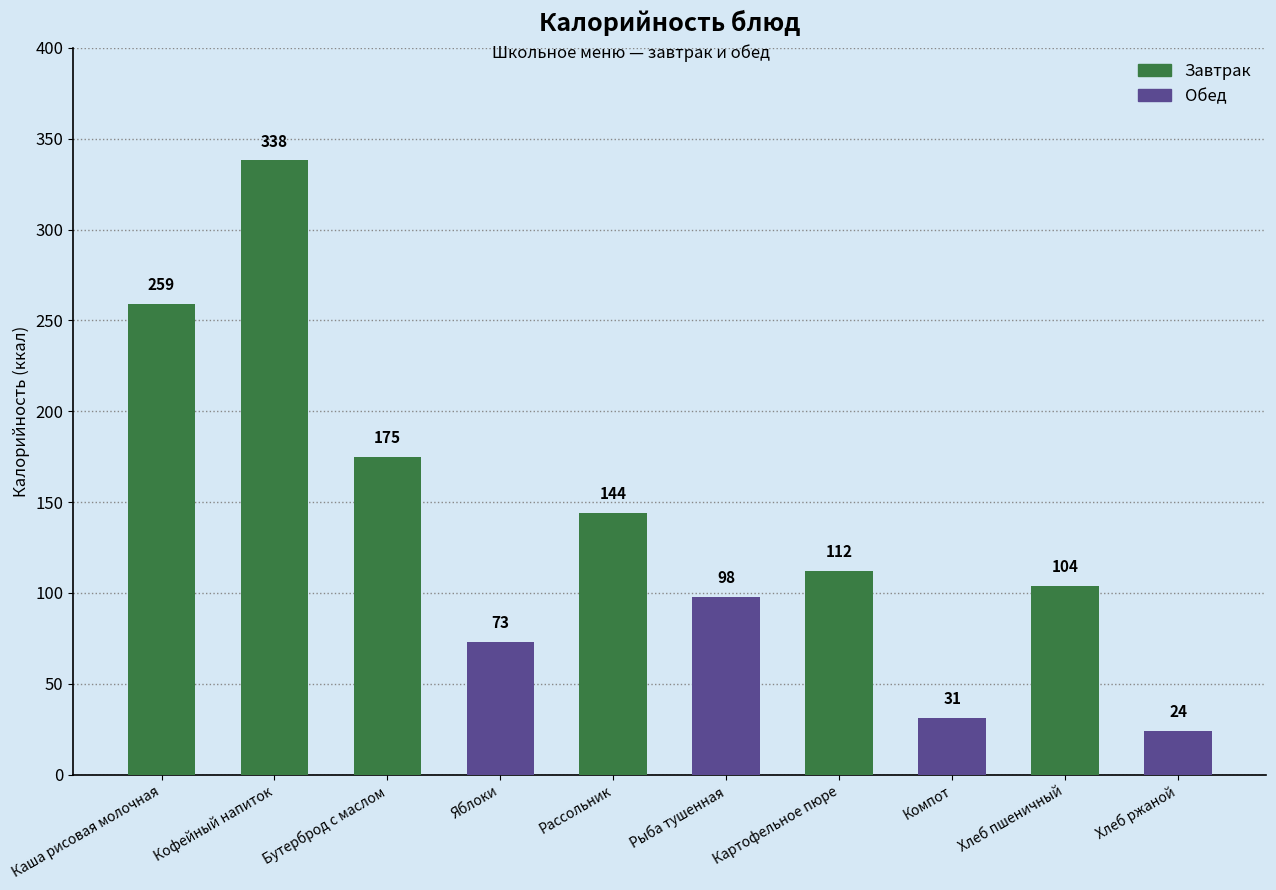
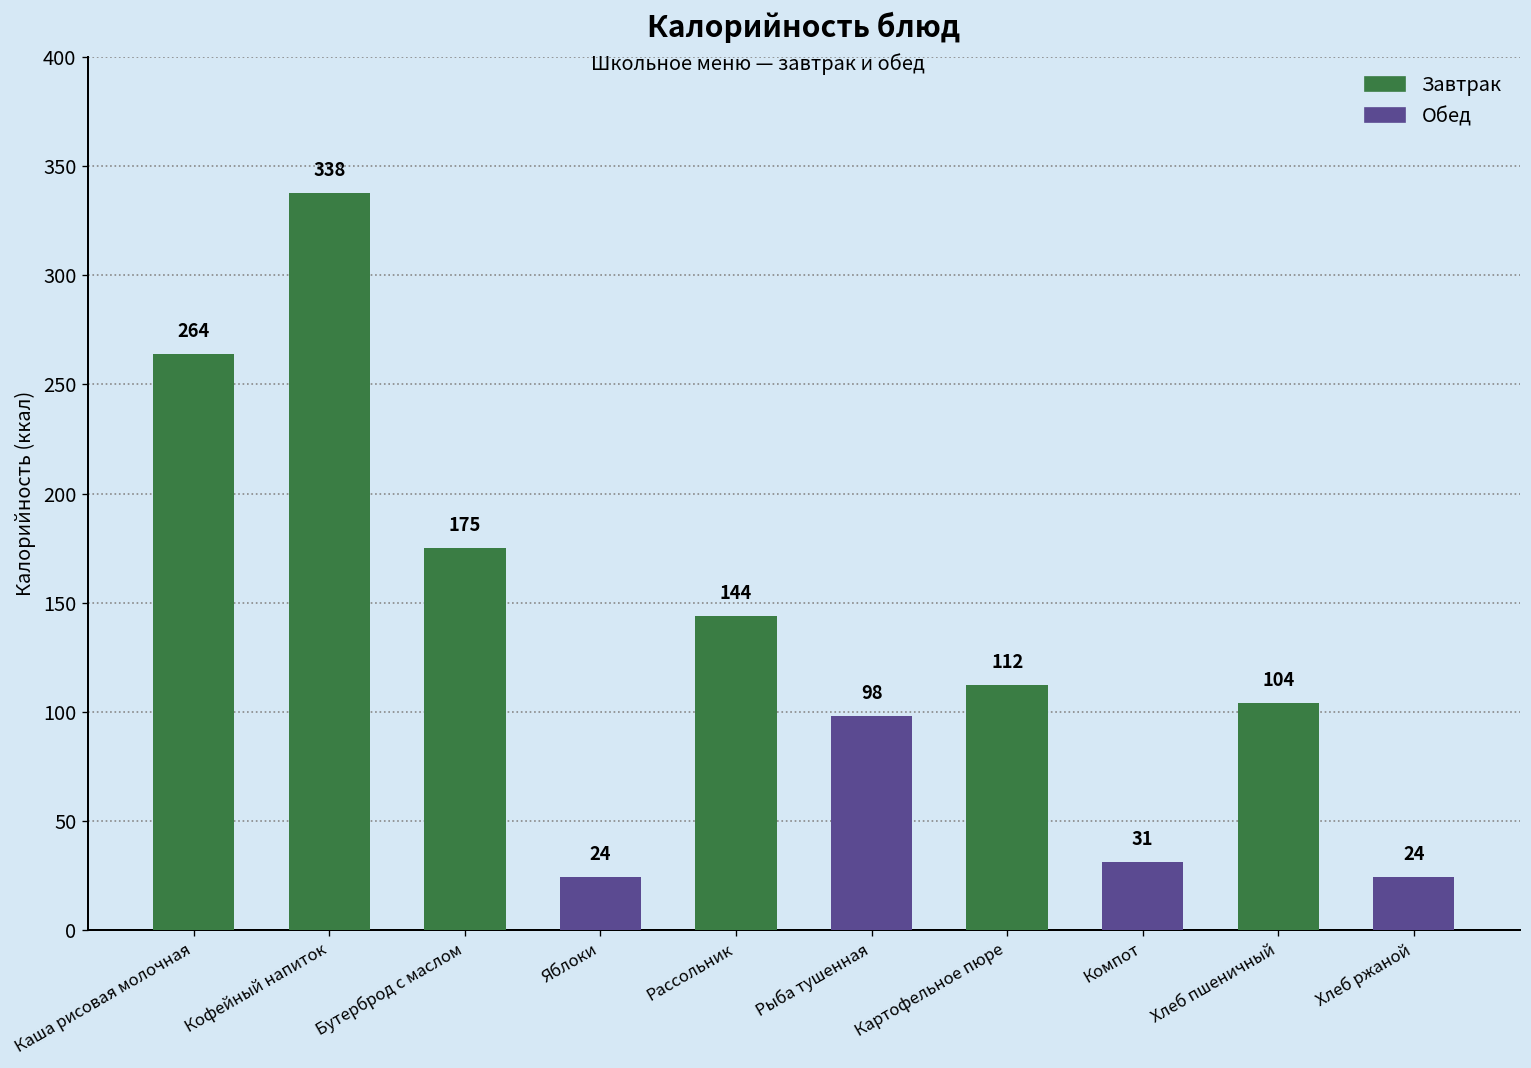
Каша рисовая молочная: 259 -> 264
Яблоки: 73 -> 24
